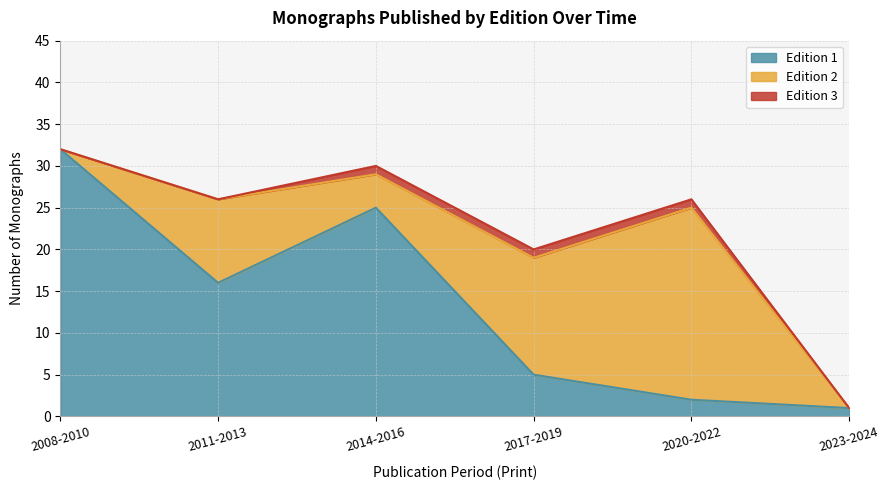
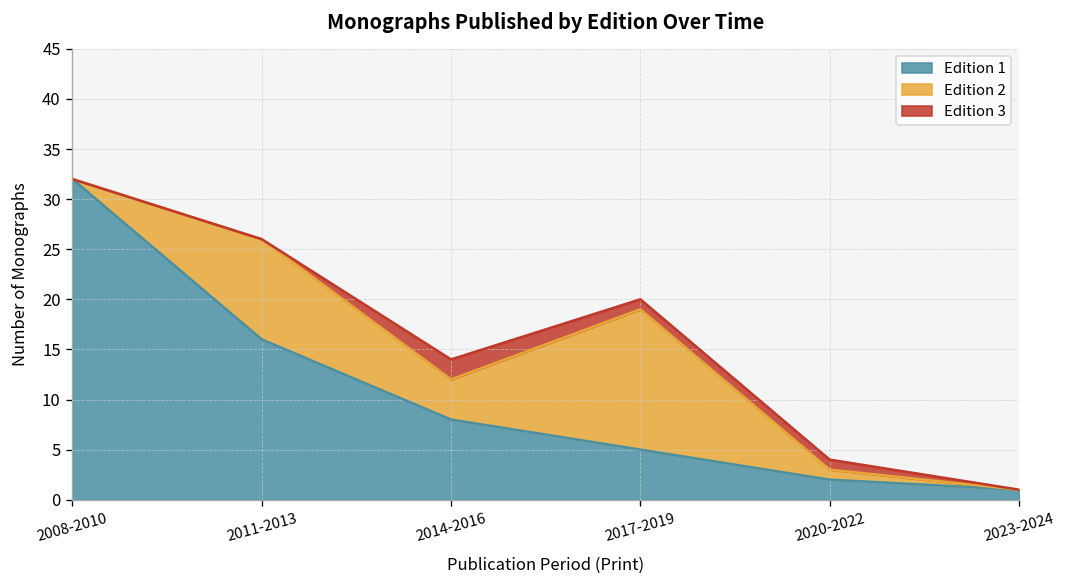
Edition 1, 2014-2016: 25 -> 8
Edition 3, 2014-2016: 1 -> 2
Edition 2, 2020-2022: 23 -> 1
